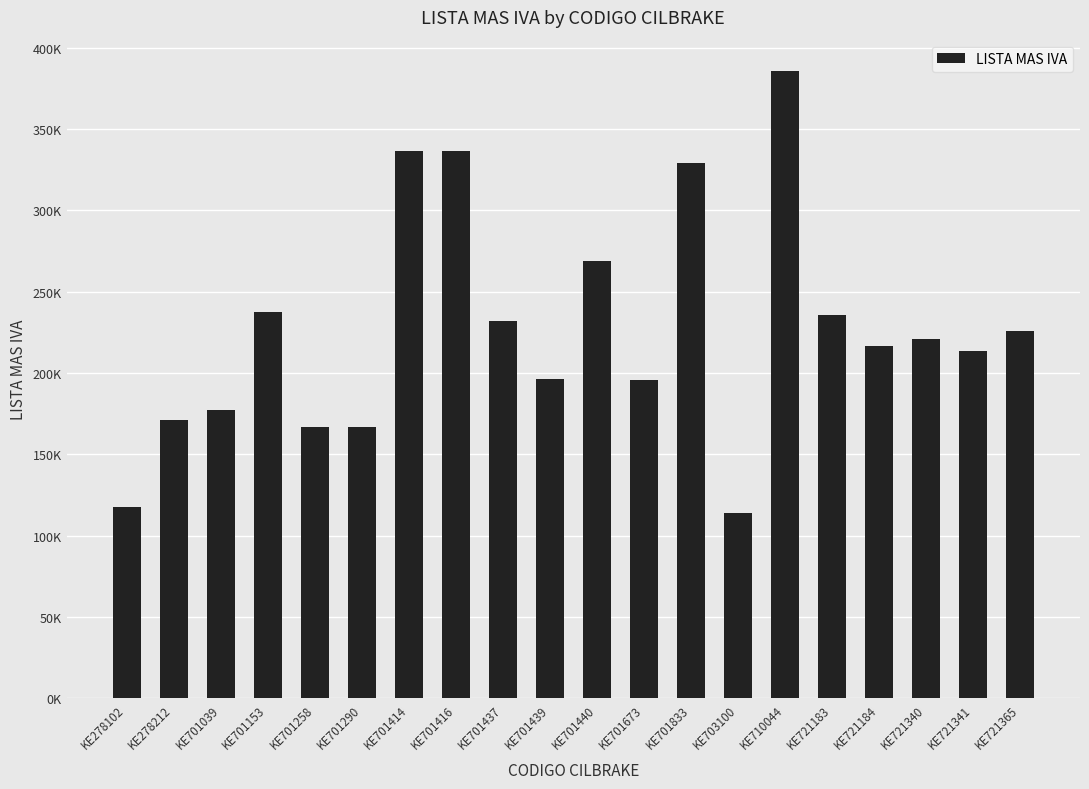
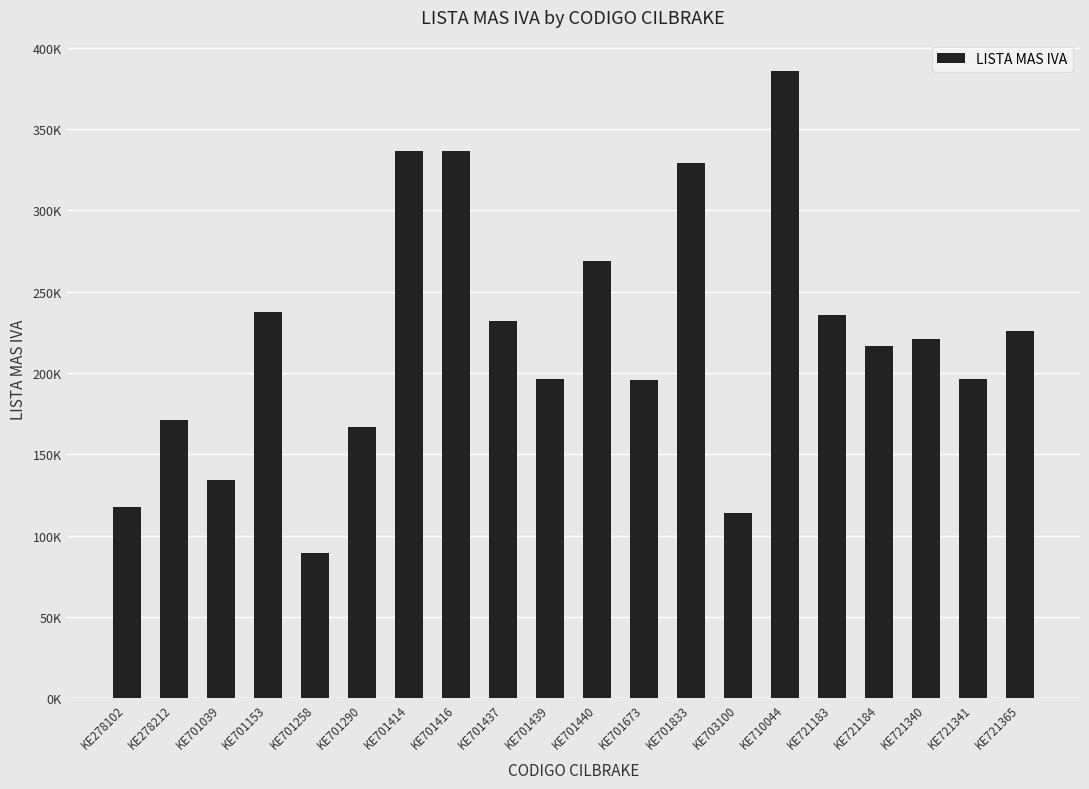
KE701039: 177000 -> 135000
KE701258: 167000 -> 90000
KE721341: 214000 -> 196000
